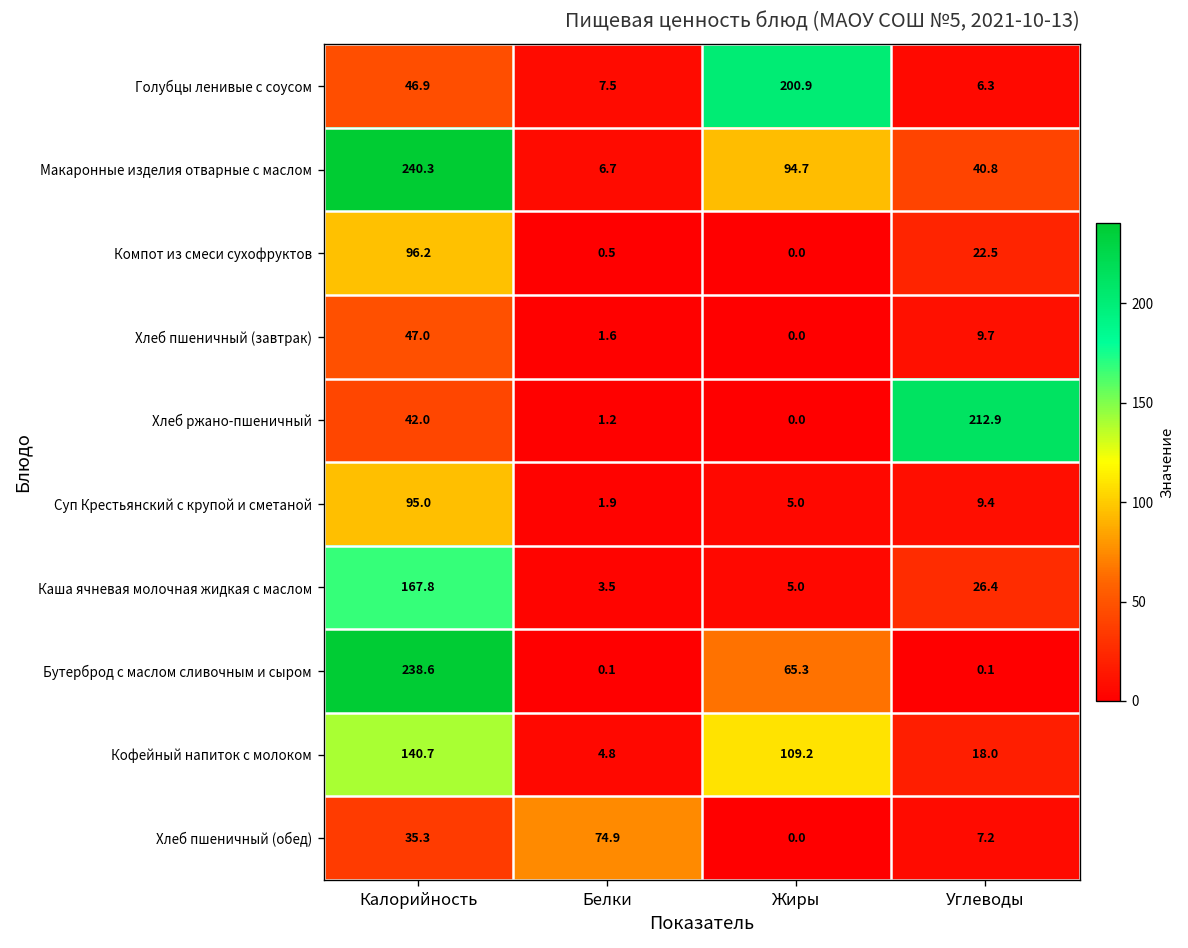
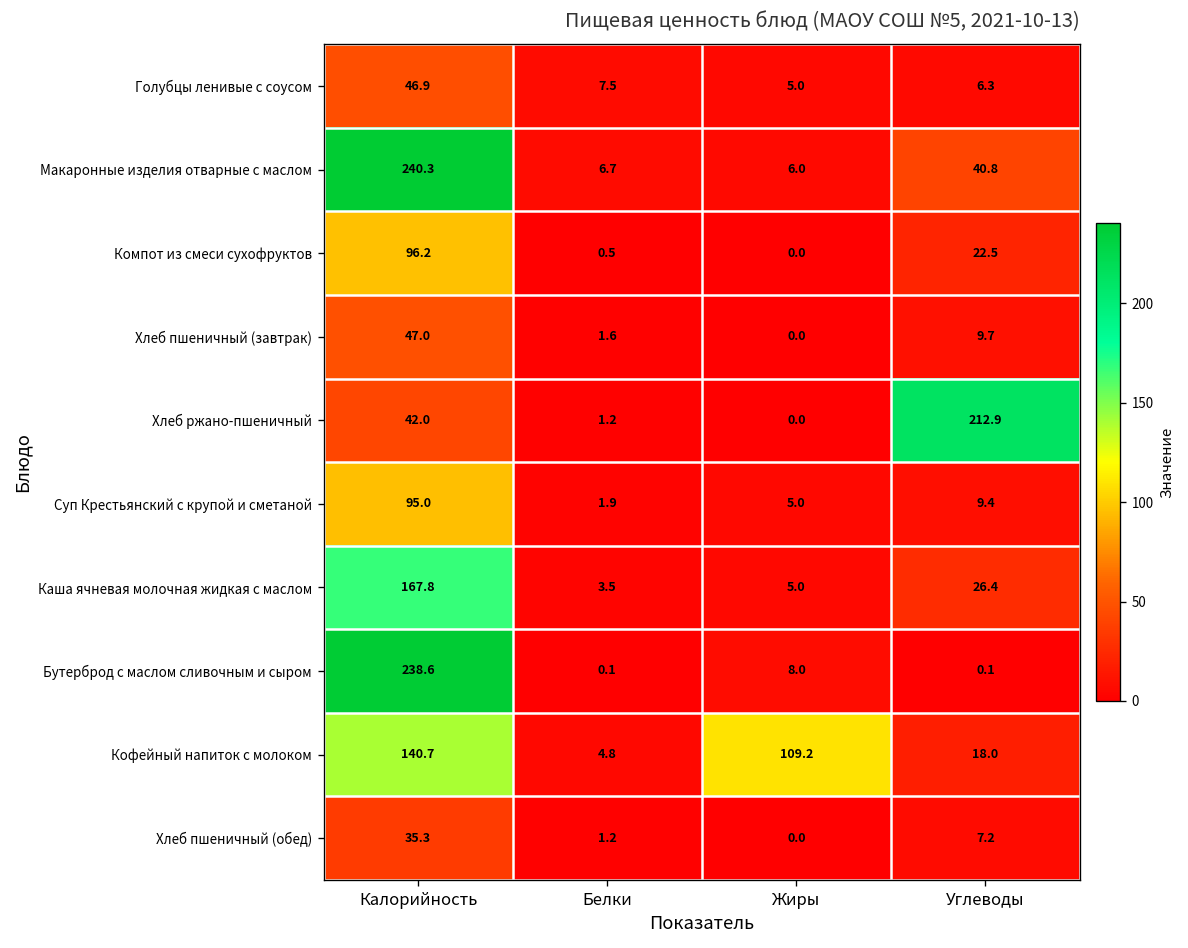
Голубцы ленивые с соусом, Жиры: 200.9 -> 5.0
Макаронные изделия отварные с маслом, Жиры: 94.7 -> 6.0
Бутерброд с маслом сливочным и сыром, Жиры: 65.3 -> 8.0
Хлеб пшеничный (обед), Белки: 74.9 -> 1.2
